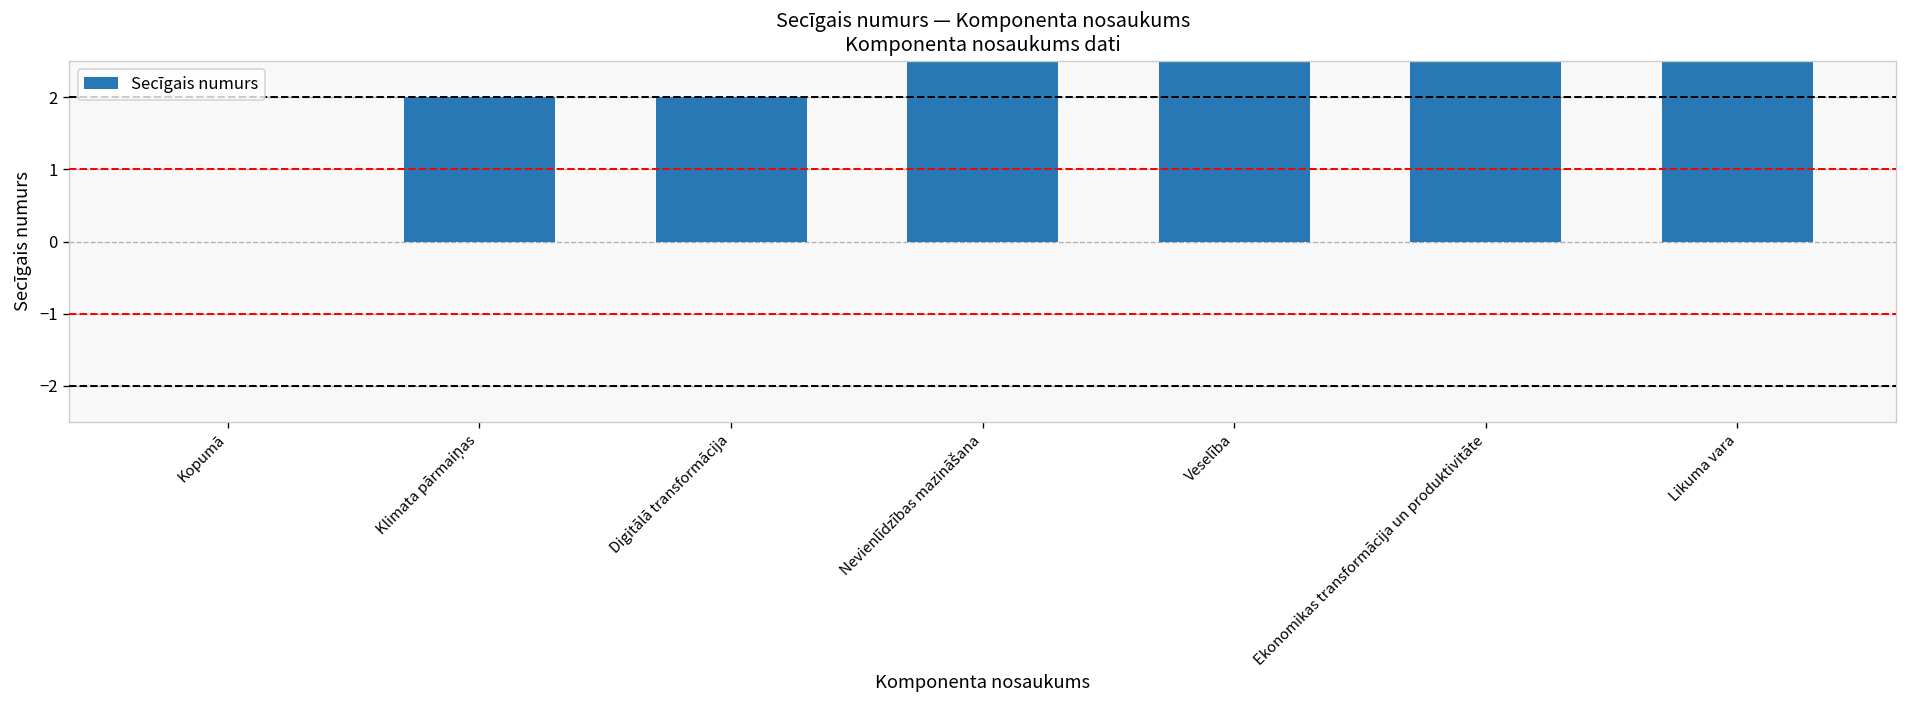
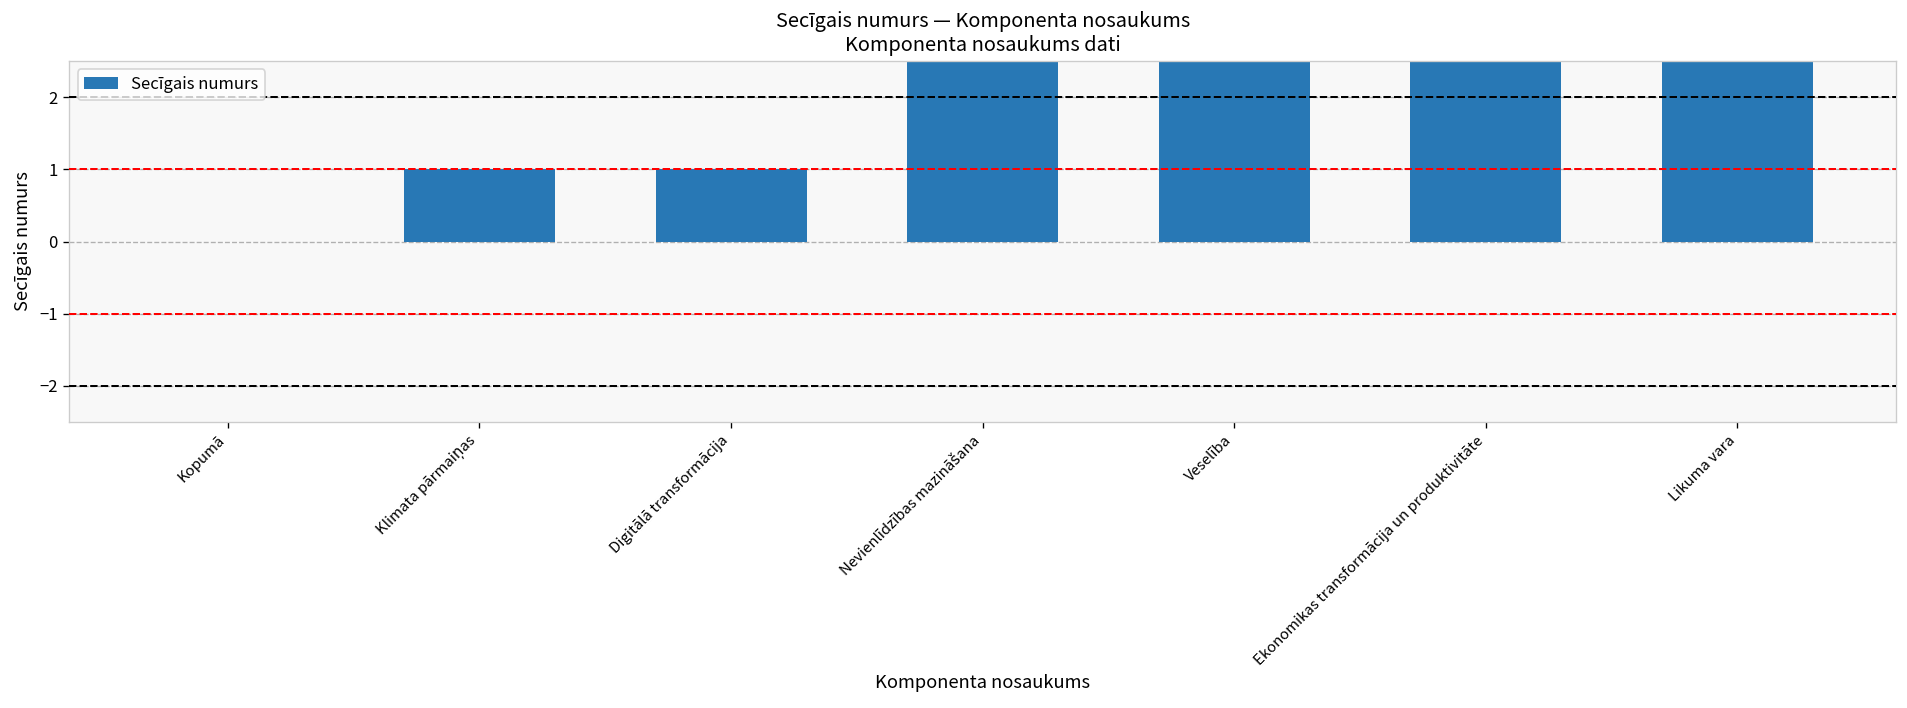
Klimata pārmaiņas: 2 -> 1
Digitālā transformācija: 2 -> 1
